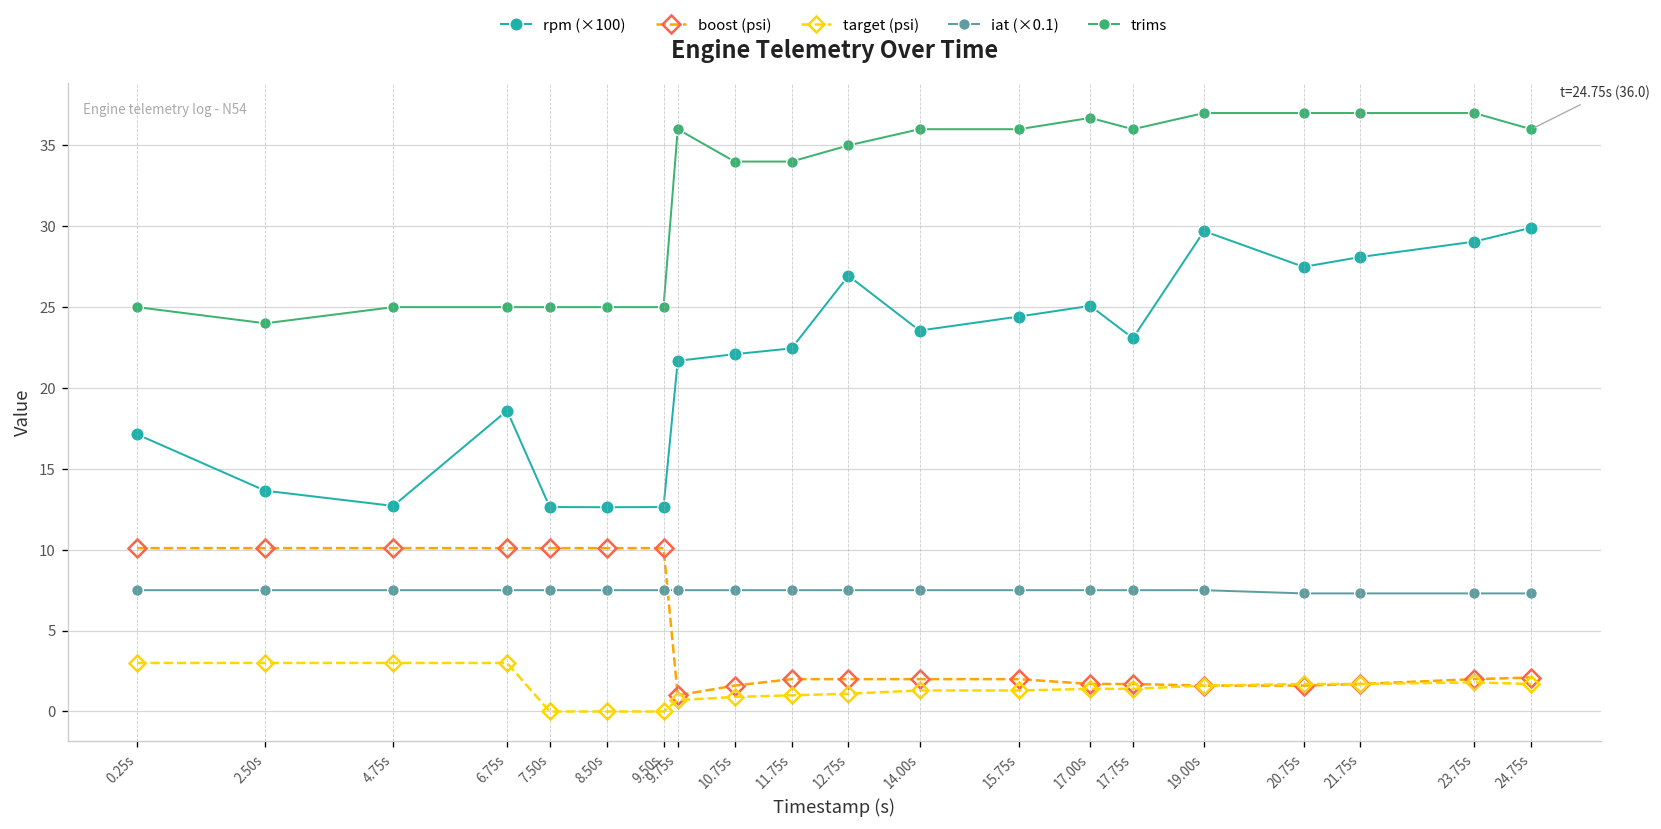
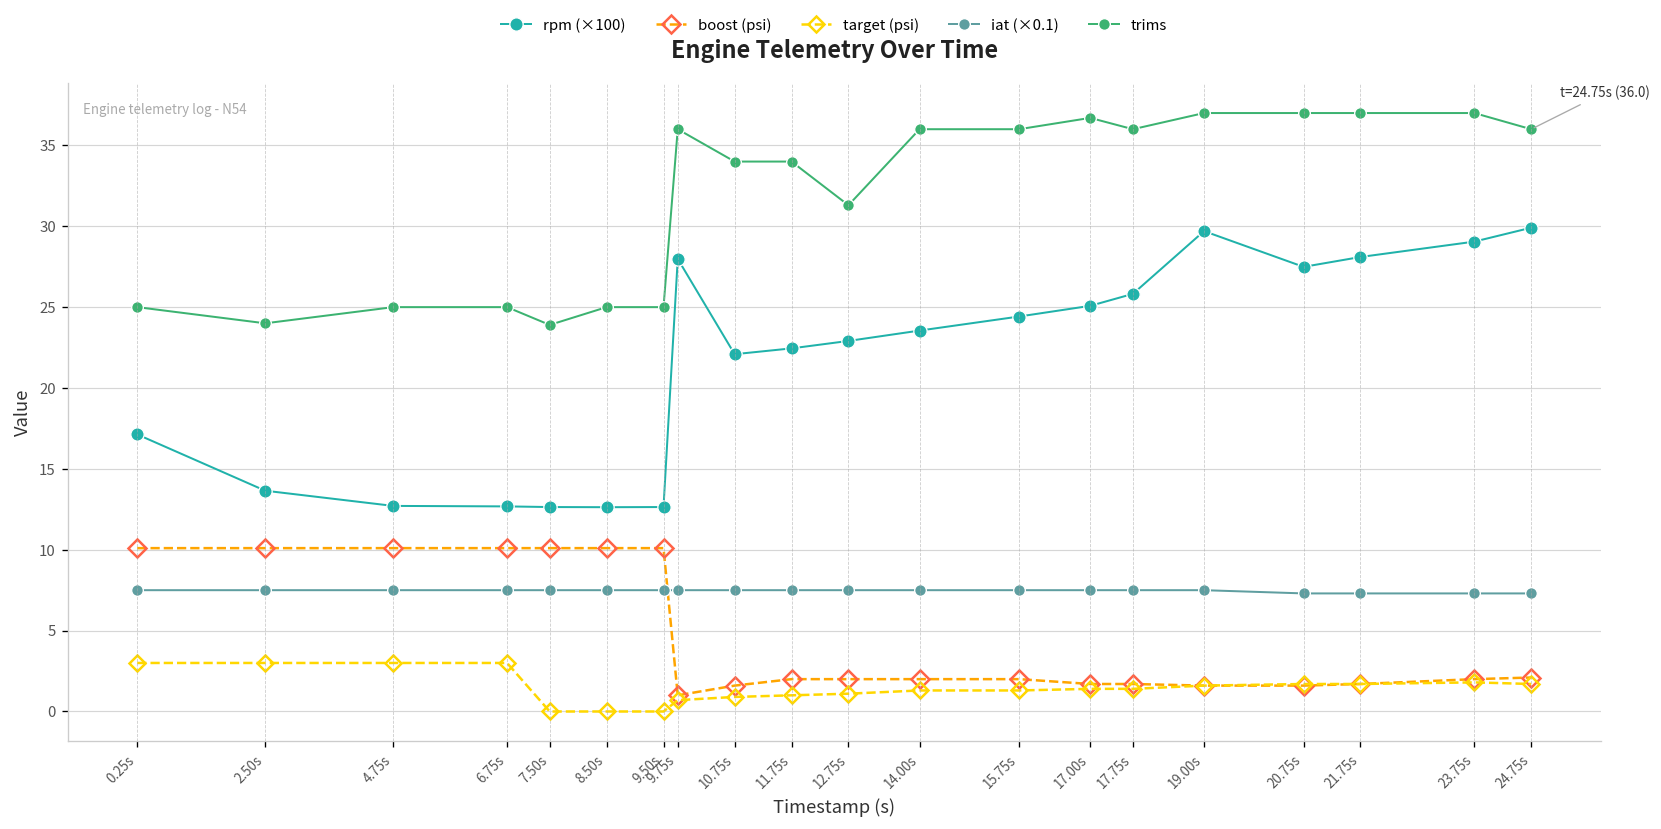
rpm (×100), 6.75s: 18.6 -> 12.7
trims, 7.50s: 25.0 -> 23.9
rpm (×100), 9.75s: 21.7 -> 28.0
rpm (×100), 12.75s: 26.9 -> 22.9
trims, 12.75s: 35.0 -> 31.3
rpm (×100), 17.75s: 23.1 -> 25.8
